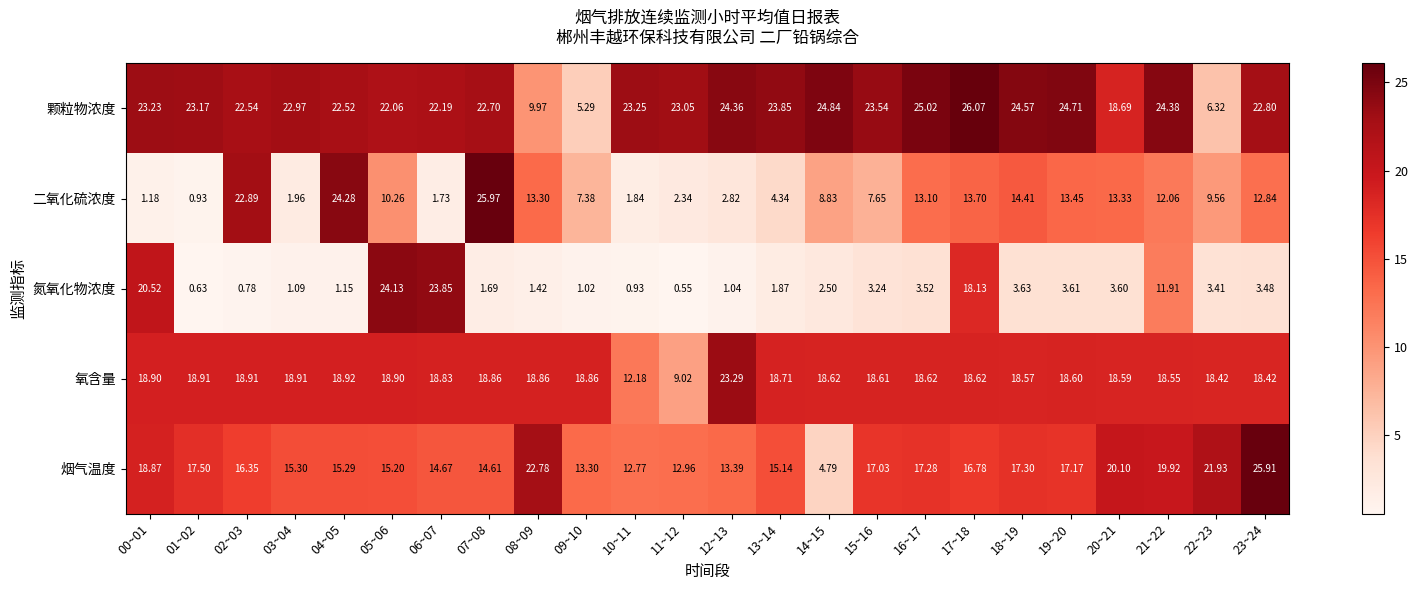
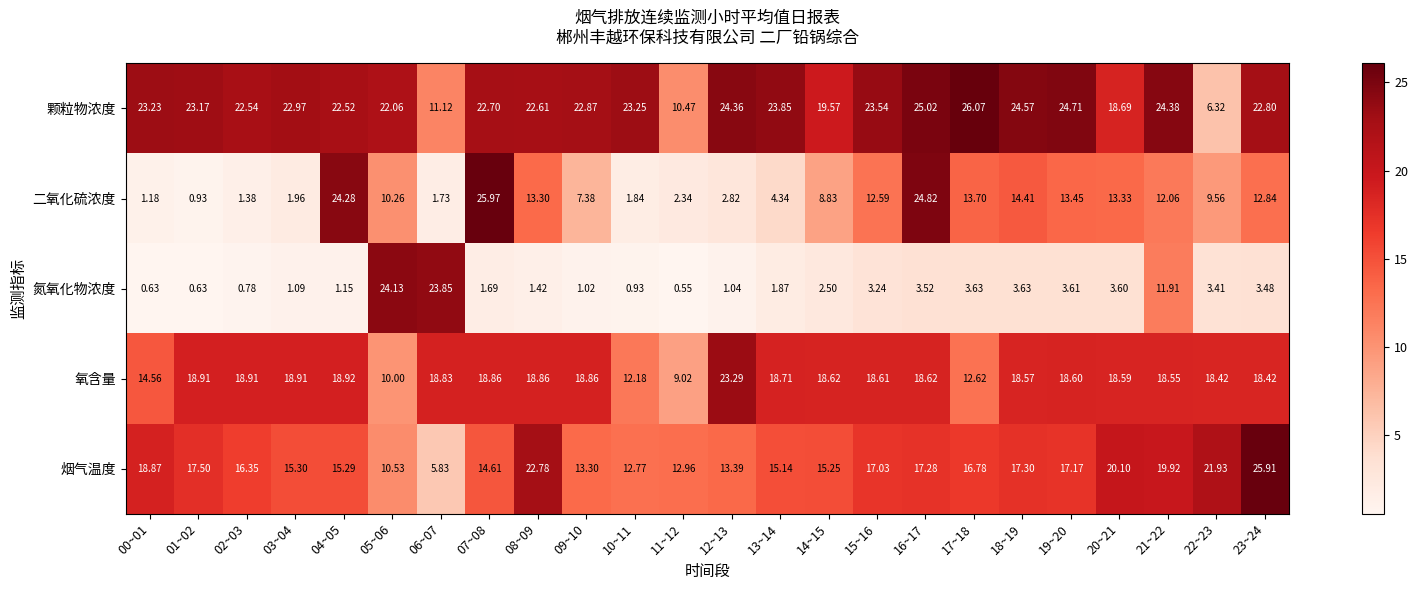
颗粒物浓度, 06~07: 22.19 -> 11.12
颗粒物浓度, 08~09: 9.97 -> 22.61
颗粒物浓度, 09~10: 5.29 -> 22.87
颗粒物浓度, 11~12: 23.05 -> 10.47
颗粒物浓度, 14~15: 24.84 -> 19.57
二氧化硫浓度, 02~03: 22.89 -> 1.38
二氧化硫浓度, 15~16: 7.65 -> 12.59
二氧化硫浓度, 16~17: 13.10 -> 24.82
氮氧化物浓度, 00~01: 20.52 -> 0.63
氮氧化物浓度, 17~18: 18.13 -> 3.63
氧含量, 00~01: 18.90 -> 14.56
氧含量, 05~06: 18.90 -> 10.00
氧含量, 17~18: 18.62 -> 12.62
烟气温度, 05~06: 15.20 -> 10.53
烟气温度, 06~07: 14.67 -> 5.83
烟气温度, 14~15: 4.79 -> 15.25
